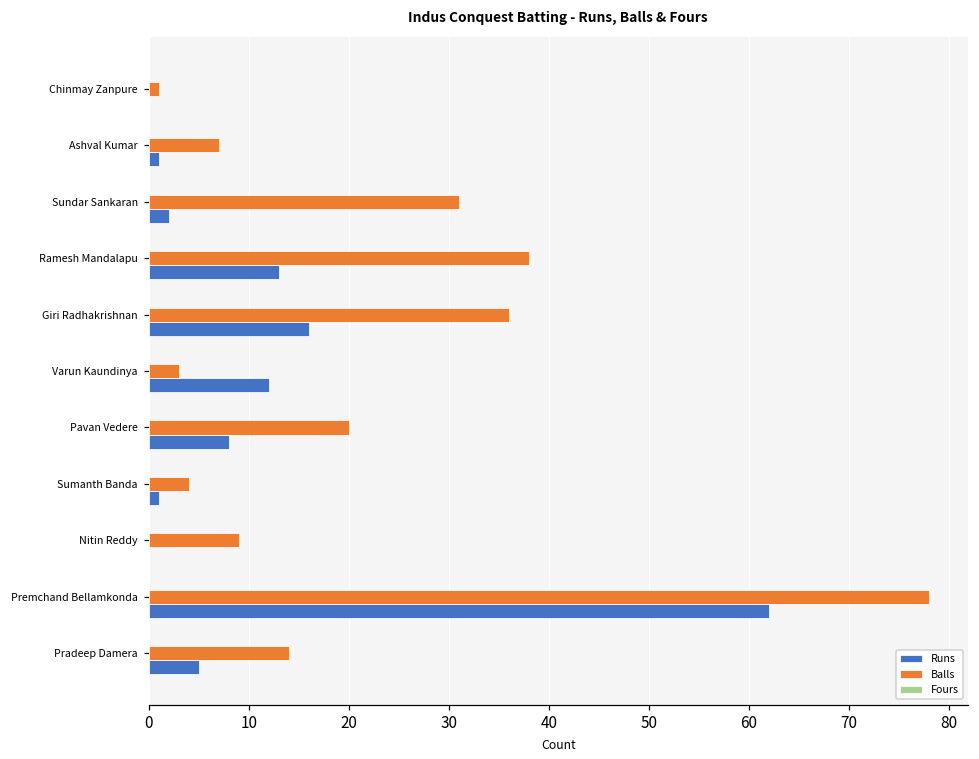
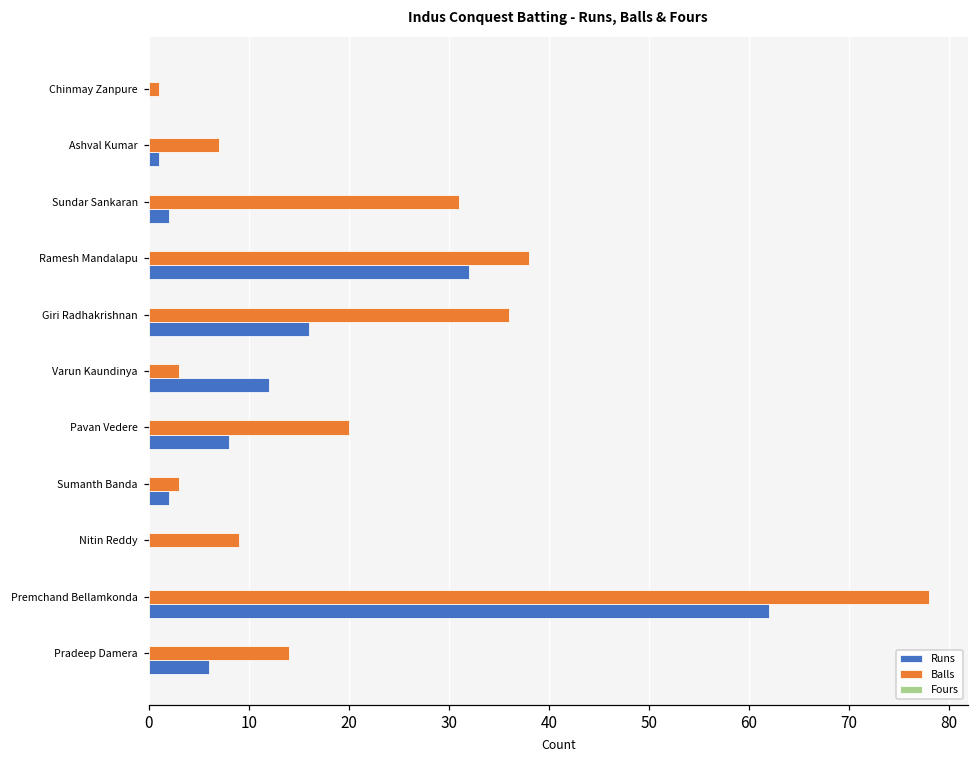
Runs, Ramesh Mandalapu: 13 -> 32
Balls, Sumanth Banda: 4 -> 3
Runs, Sumanth Banda: 1 -> 2
Runs, Pradeep Damera: 5 -> 6
